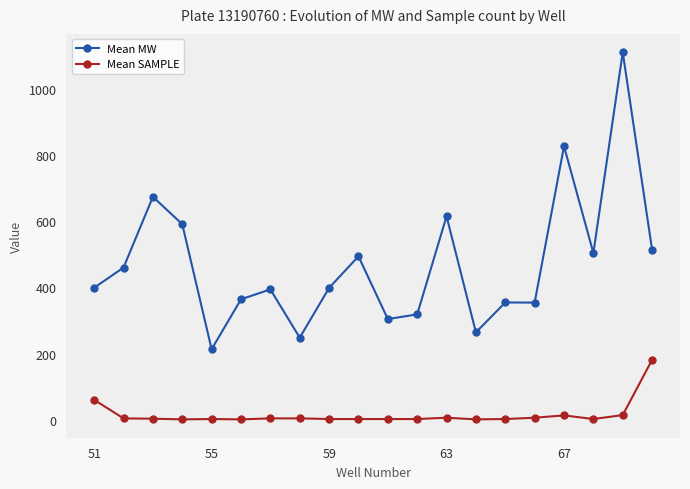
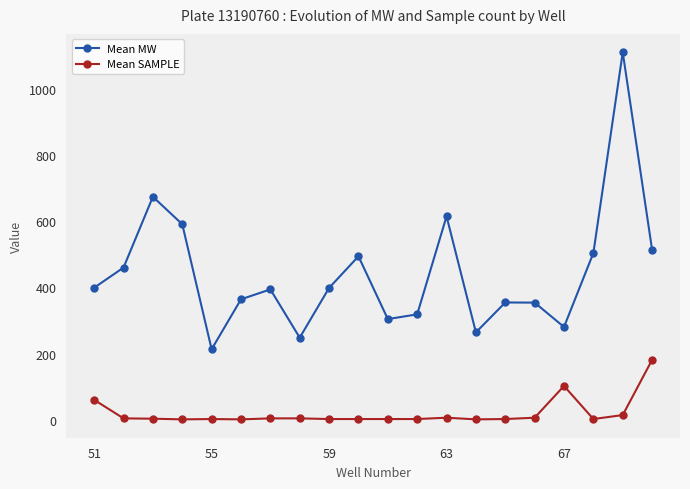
Mean MW, 67: 830 -> 280
Mean SAMPLE, 67: 10 -> 100
